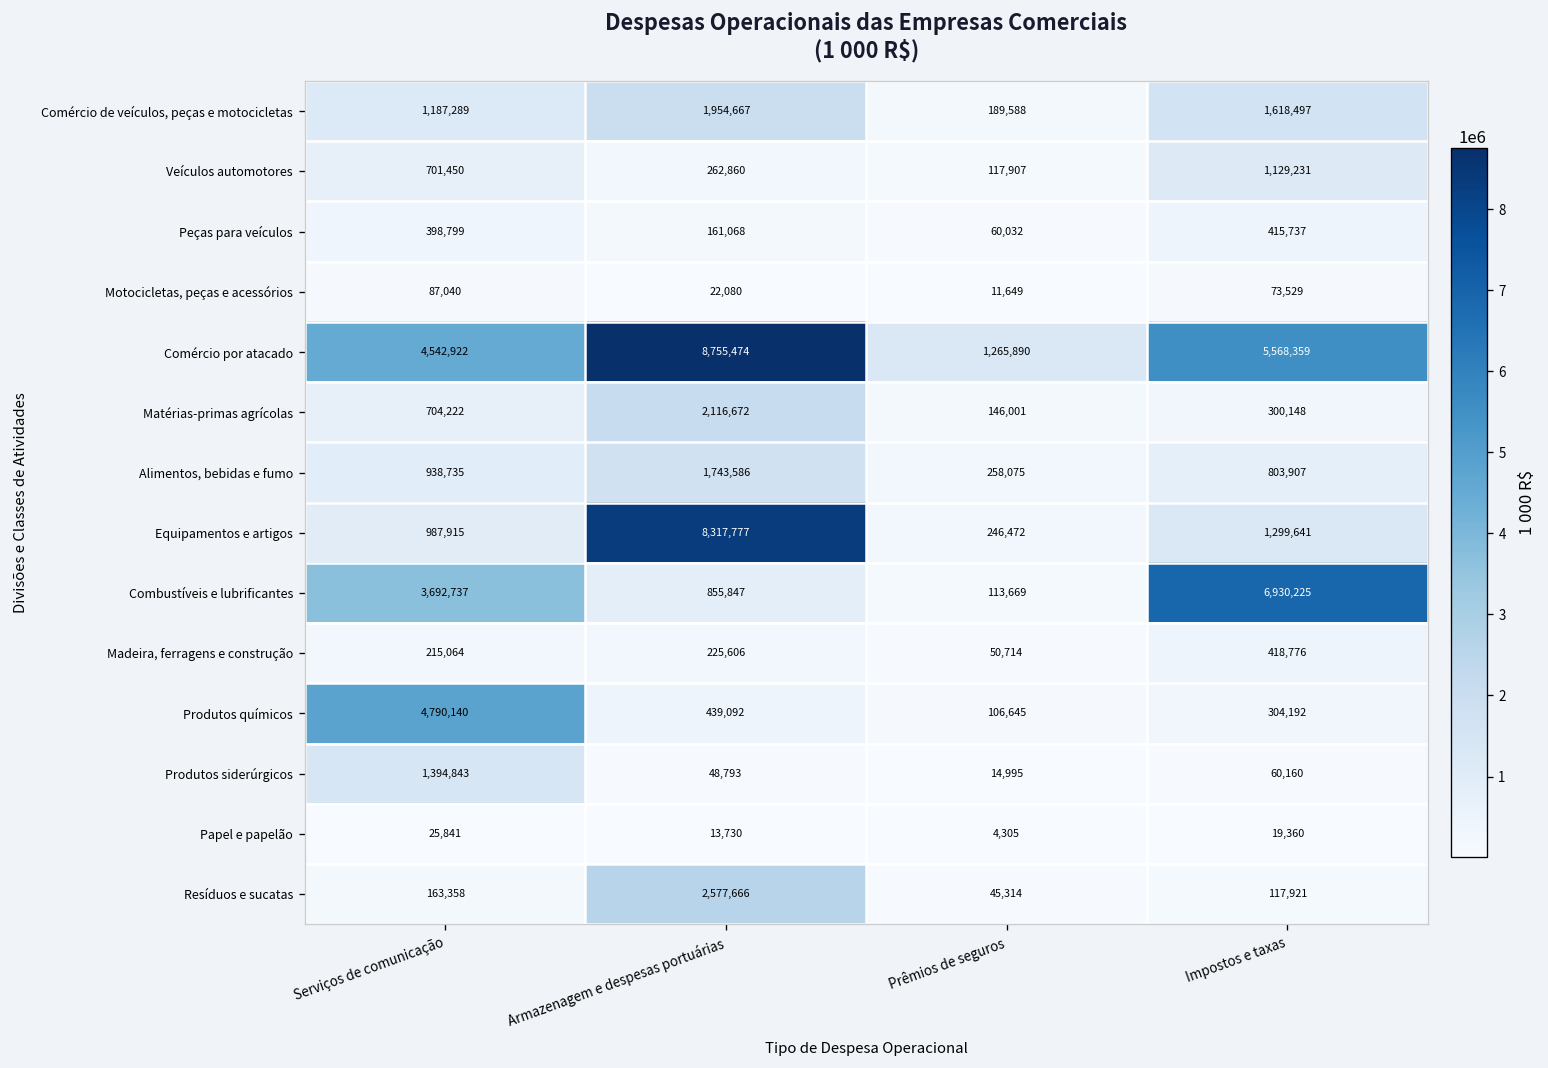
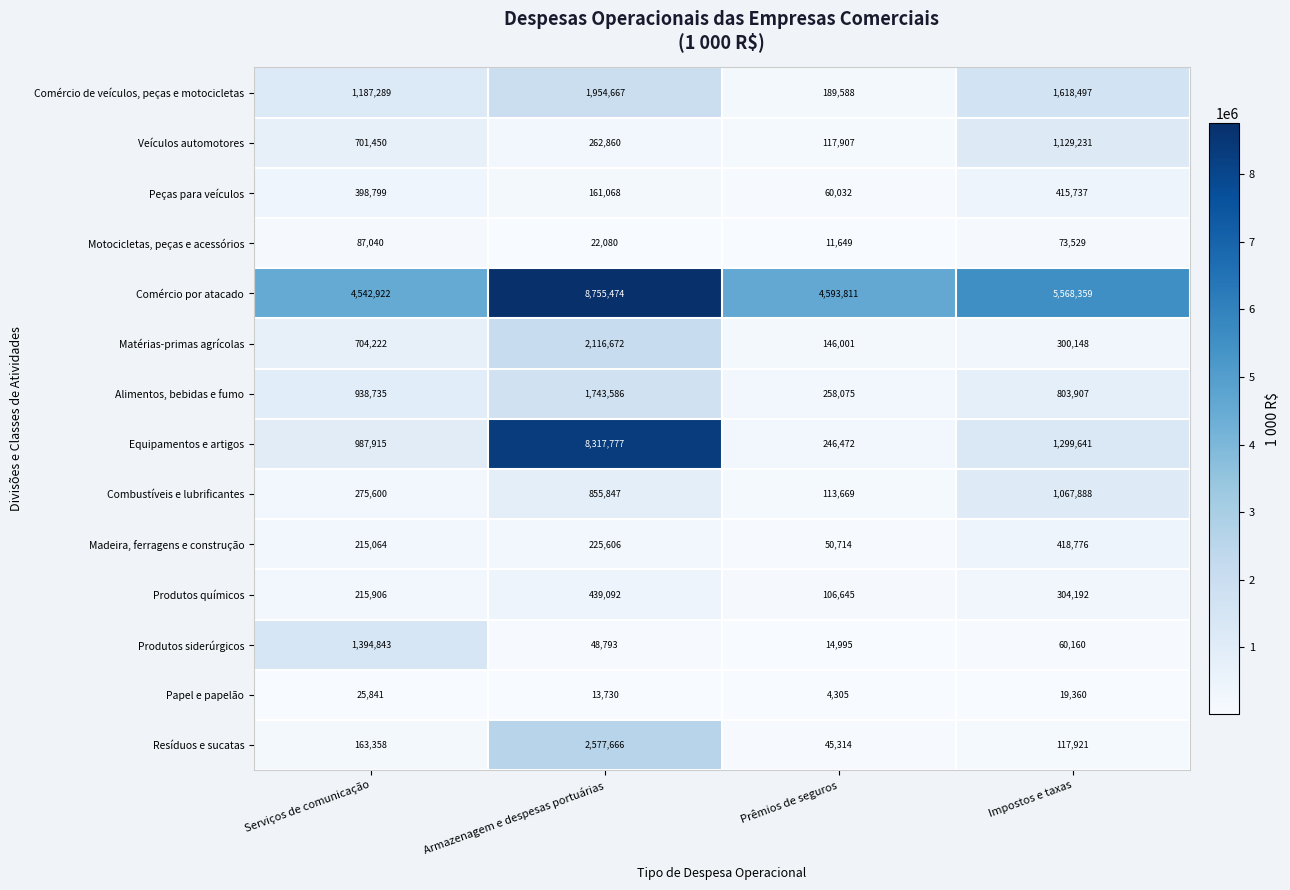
Comércio por atacado, Prêmios de seguros: 1,265,890 -> 4,593,811
Combustíveis e lubrificantes, Serviços de comunicação: 3,692,737 -> 275,600
Combustíveis e lubrificantes, Impostos e taxas: 6,930,225 -> 1,067,888
Produtos químicos, Serviços de comunicação: 4,790,140 -> 215,906
